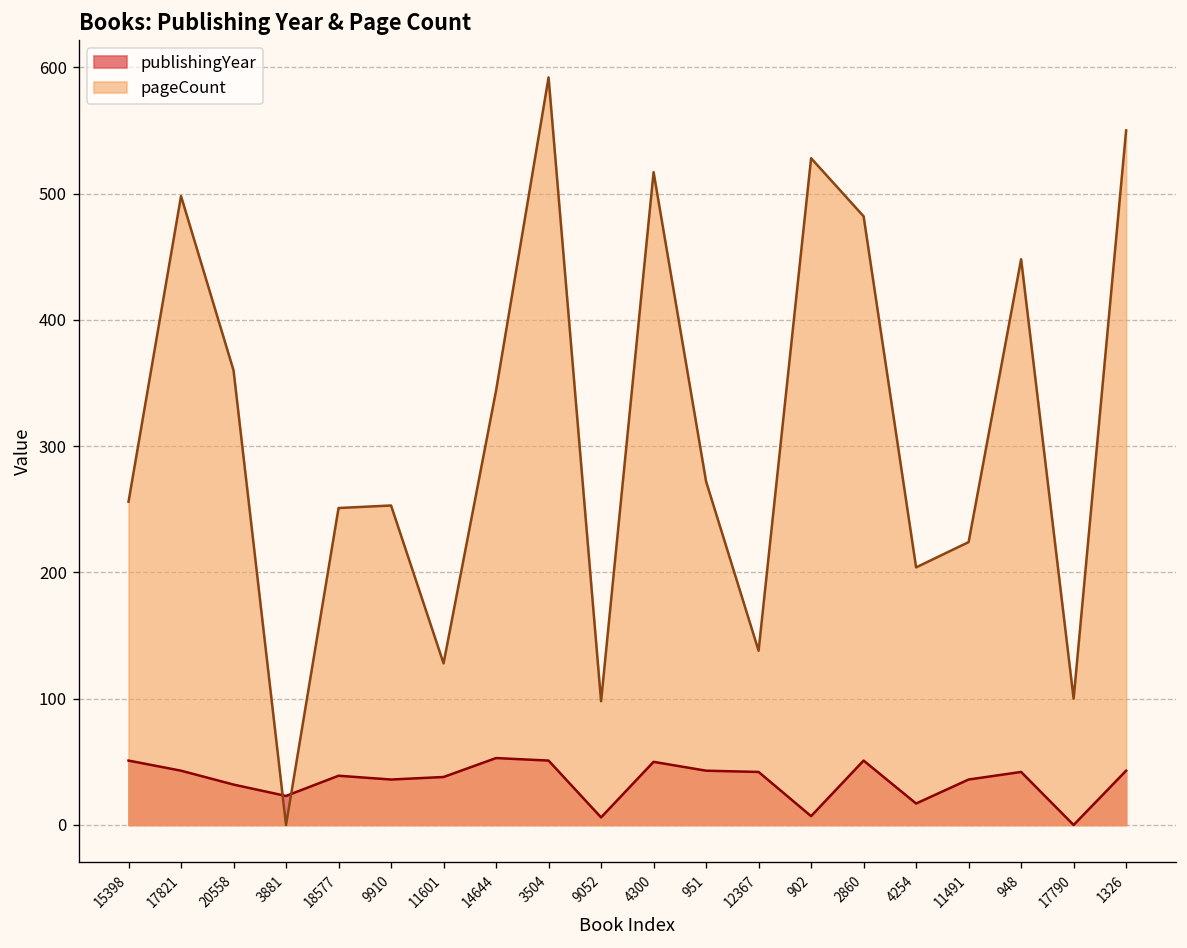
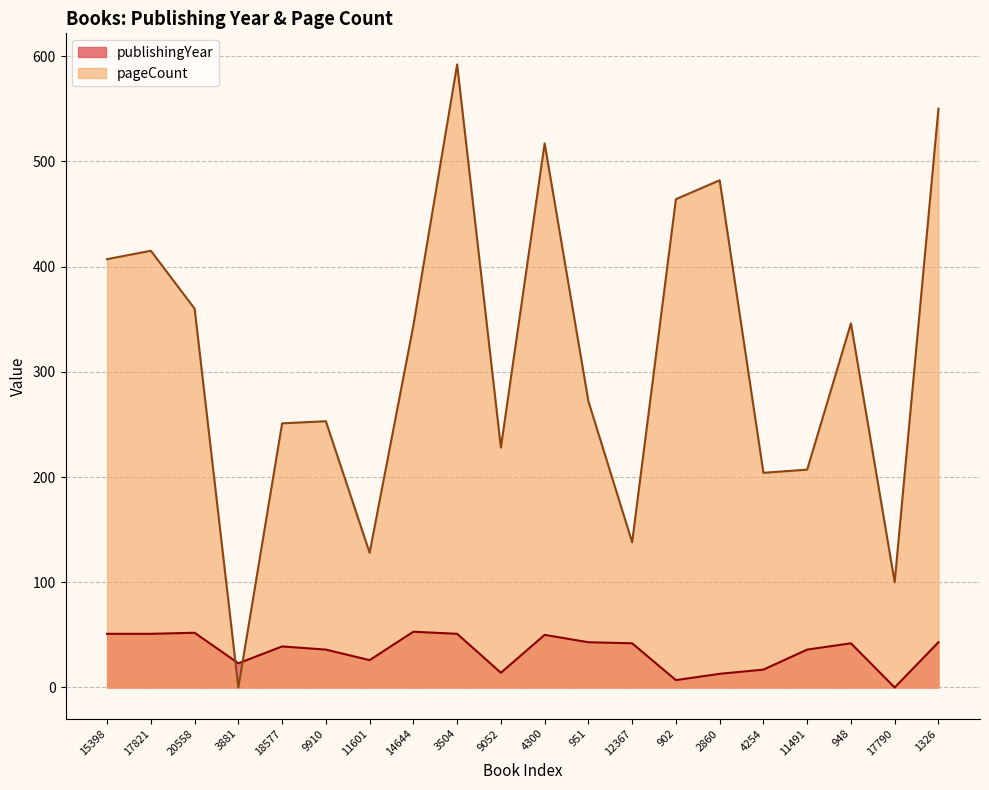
pageCount, 15398: 256 -> 407
publishingYear, 17821: 43 -> 51
pageCount, 17821: 498 -> 415
publishingYear, 20558: 32 -> 52
publishingYear, 11601: 38 -> 26
publishingYear, 9052: 6 -> 14
pageCount, 9052: 98 -> 228
pageCount, 902: 528 -> 464
publishingYear, 2860: 51 -> 13
pageCount, 11491: 224 -> 207
pageCount, 948: 448 -> 346
